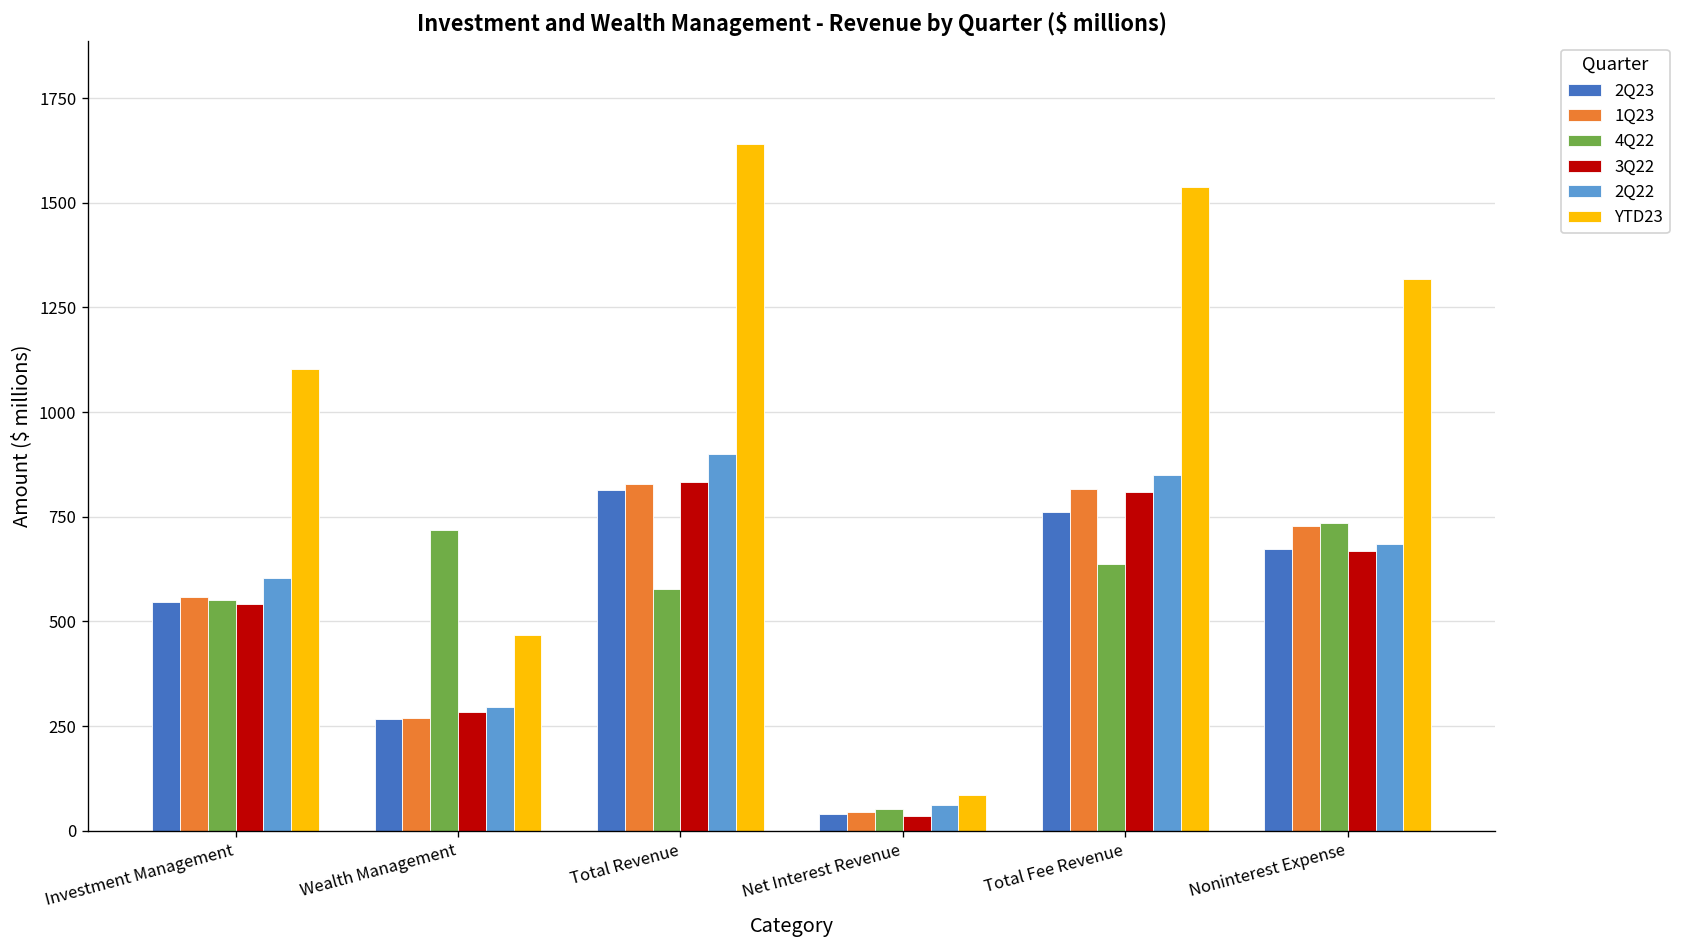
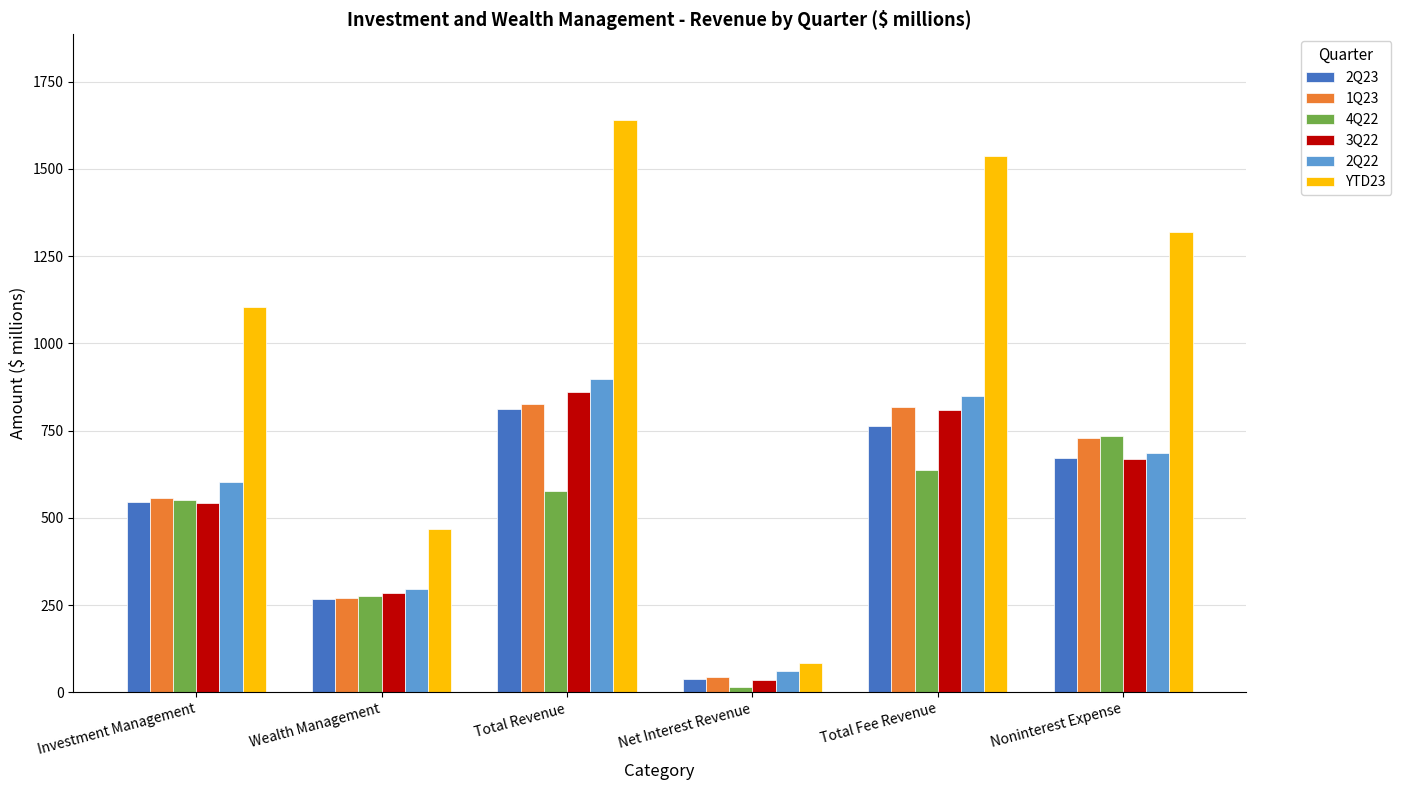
4Q22, Wealth Management: 720 -> 280
3Q22, Total Revenue: 830 -> 860
4Q22, Net Interest Revenue: 50 -> 10
